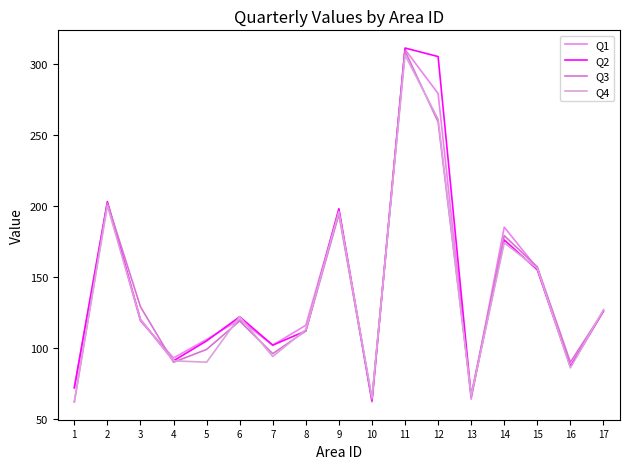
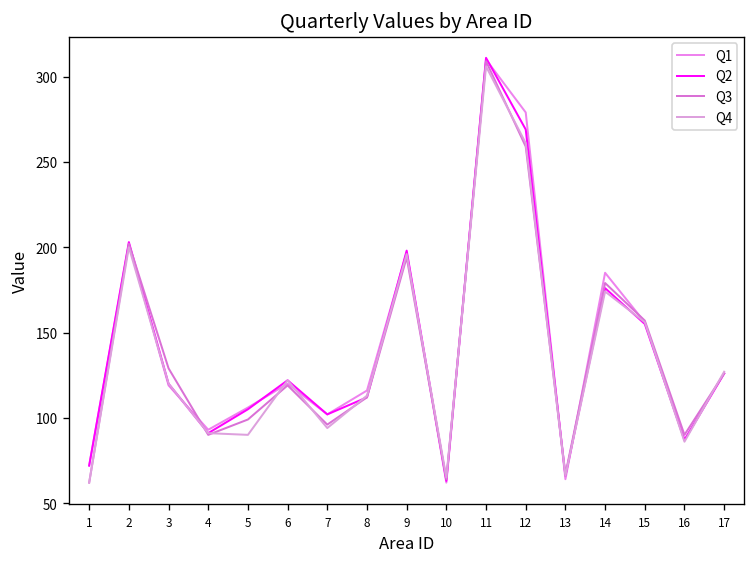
Q2, 12: 305 -> 269
